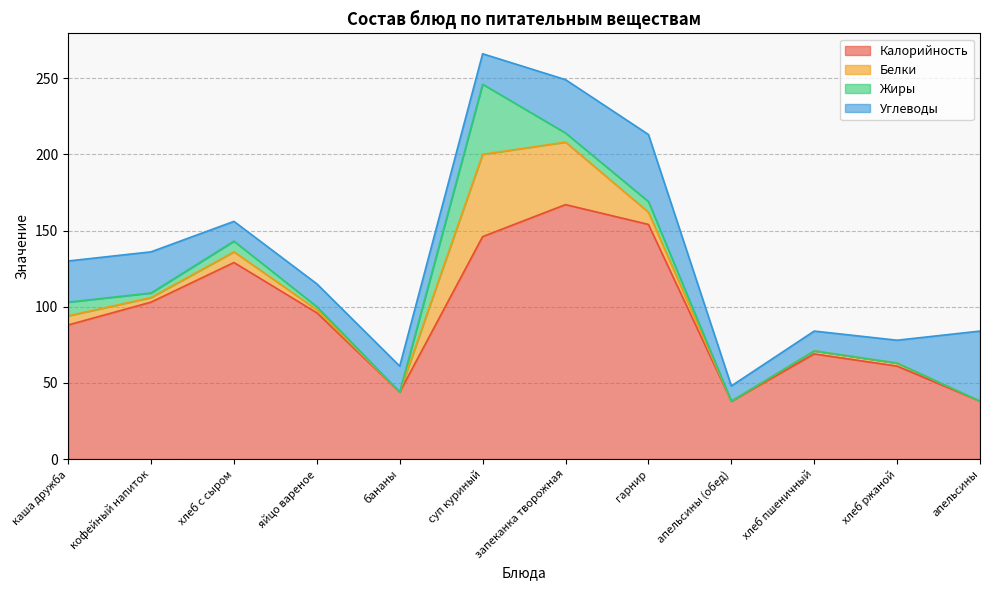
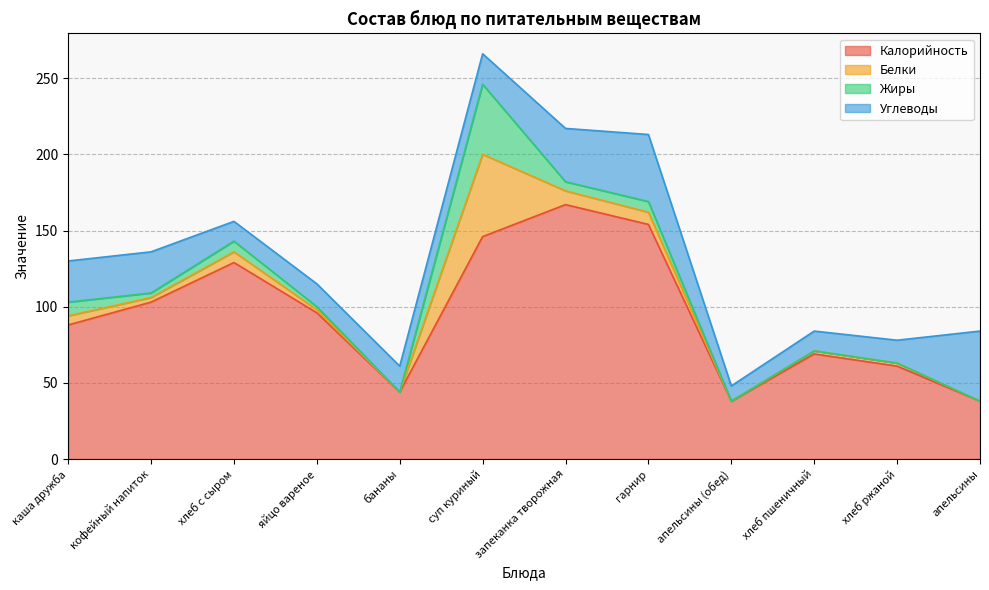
Белки, запеканка творожная: 41 -> 9
